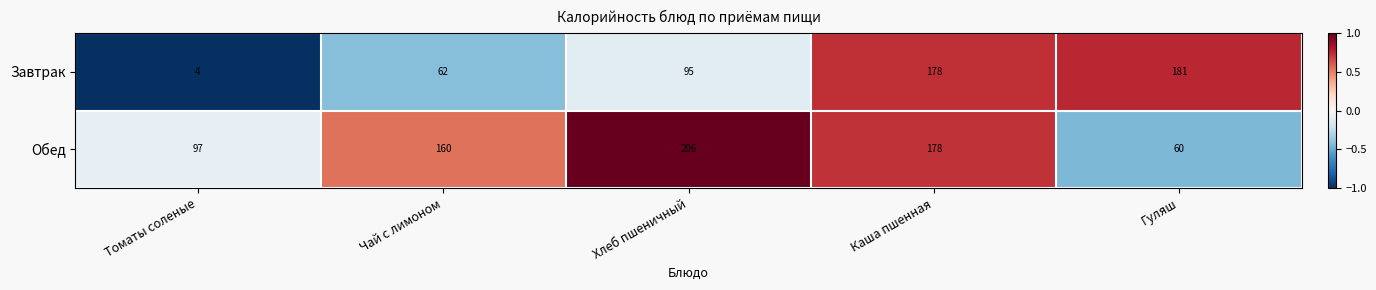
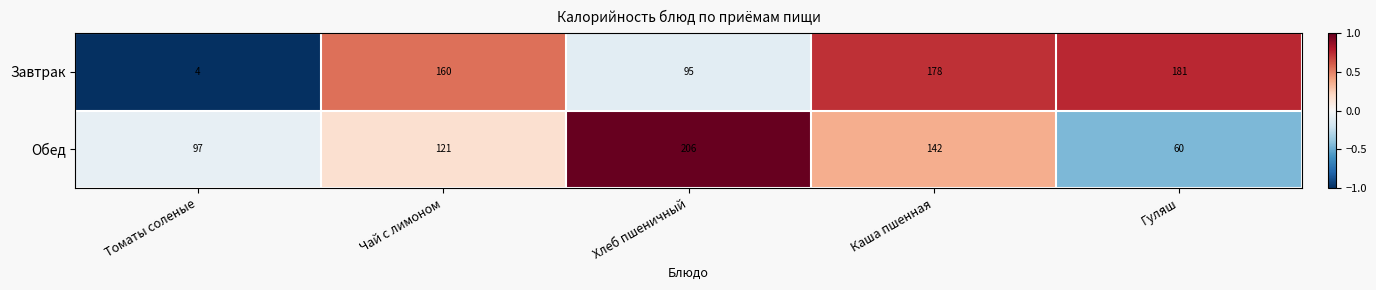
Завтрак, Чай с лимоном: 62 -> 160
Обед, Чай с лимоном: 160 -> 121
Обед, Каша пшенная: 178 -> 142
